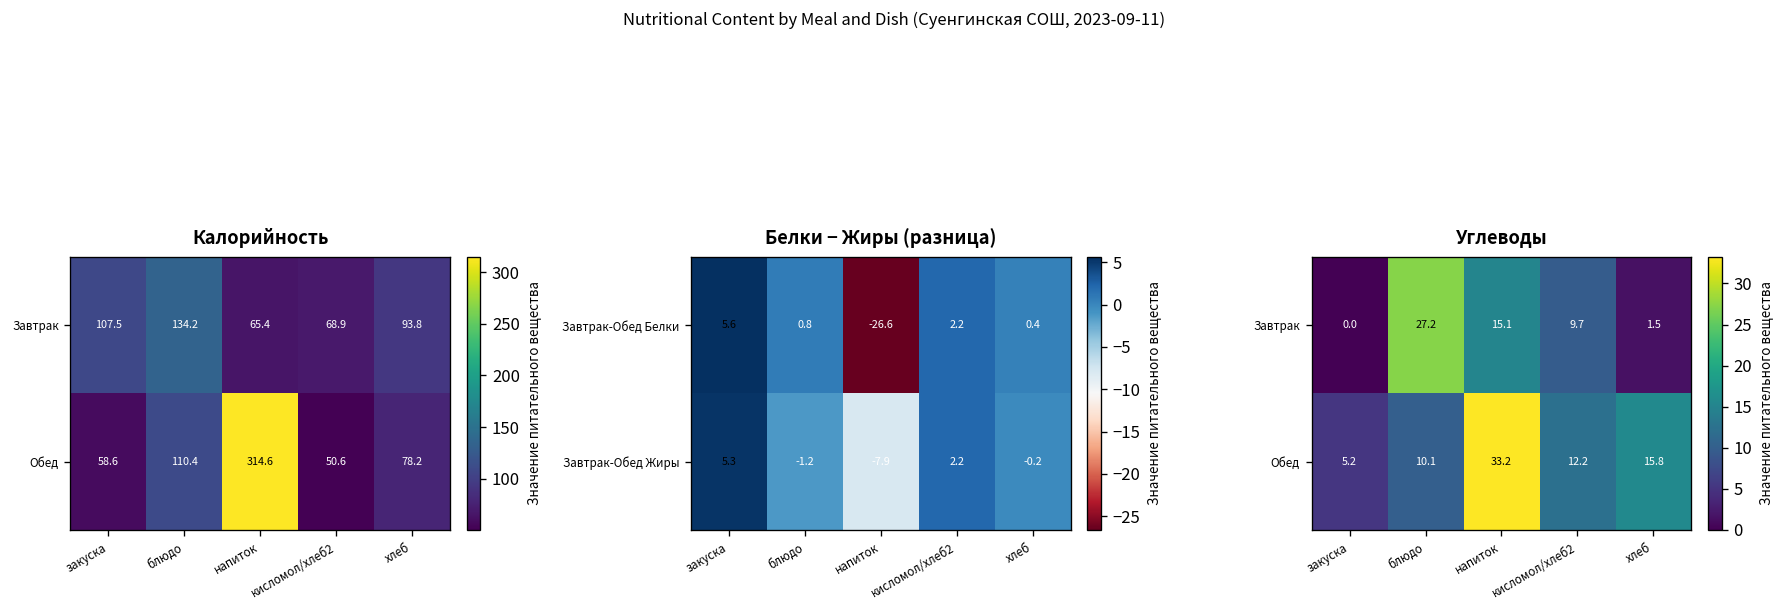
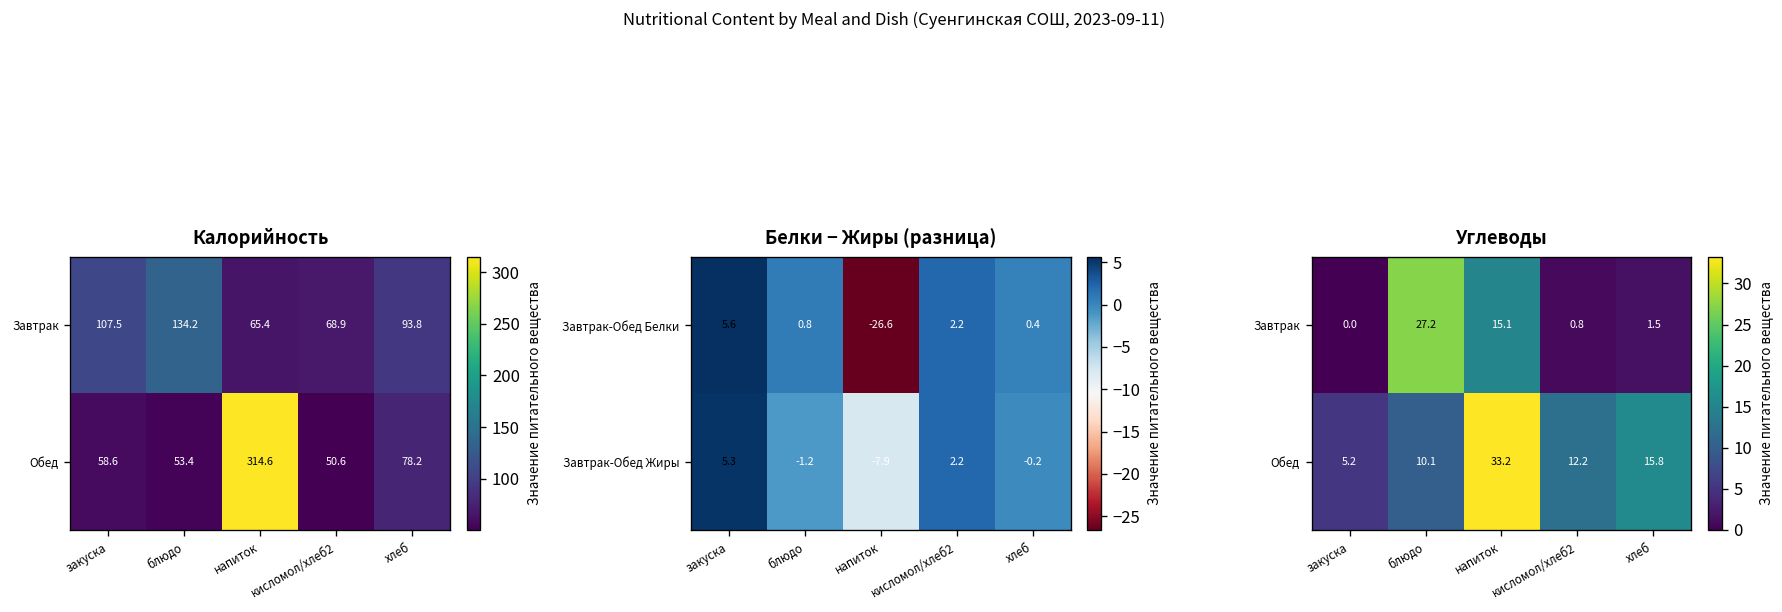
Калорийность, Обед, блюдо: 110.4 -> 53.4
Углеводы, Завтрак, кисломол/хлеб2: 9.7 -> 0.8
